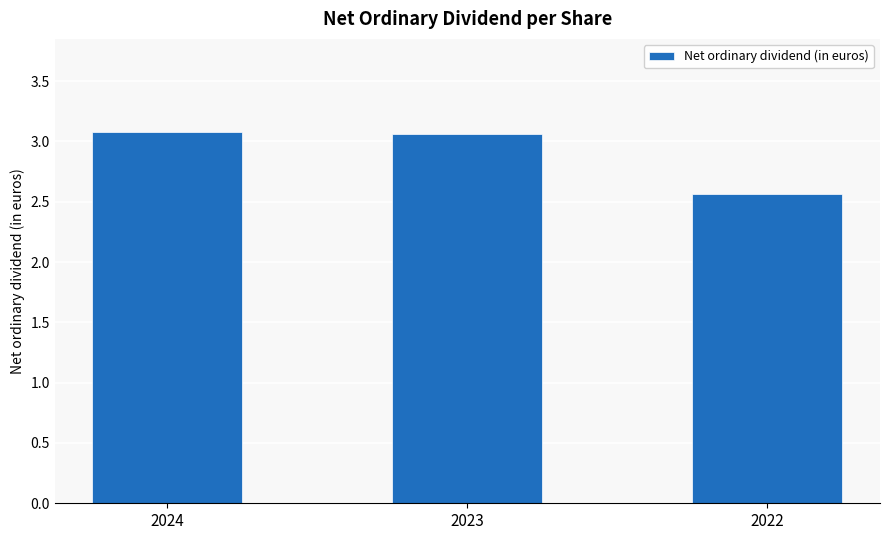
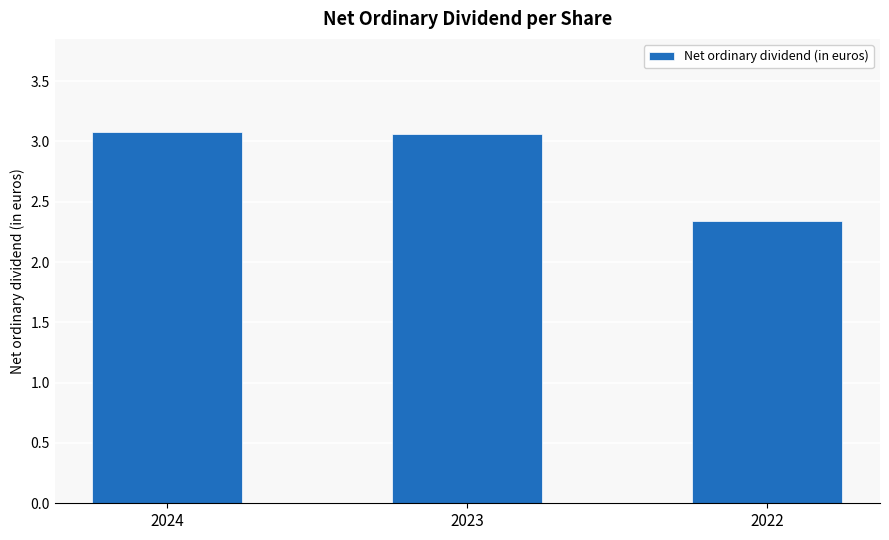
2022: 2.56 -> 2.34
